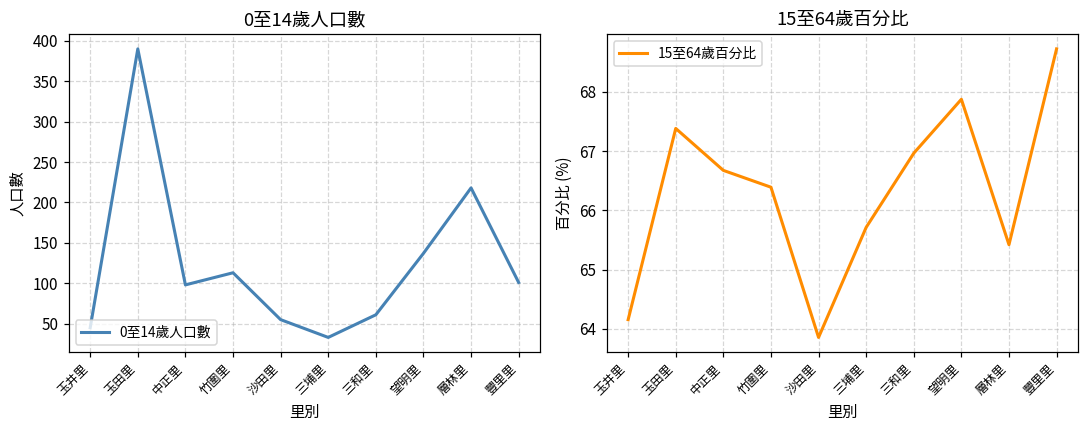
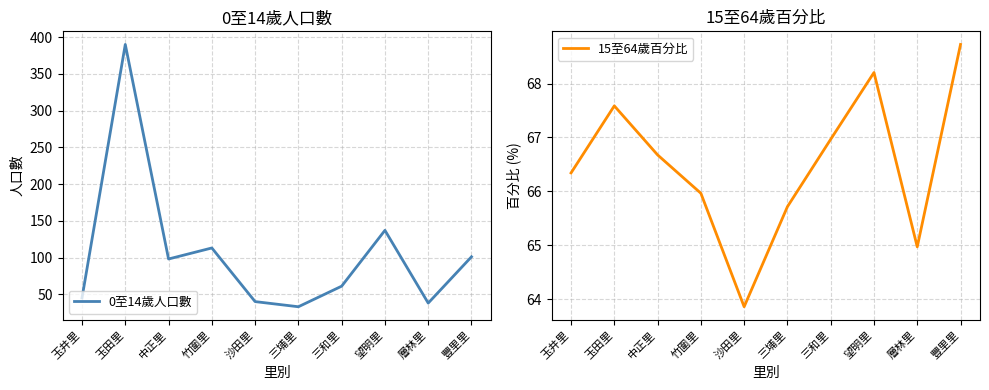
0至14歲人口數, 沙田里: 60 -> 40
0至14歲人口數, 層林里: 220 -> 40
15至64歲百分比, 玉井里: 64.2 -> 66.3
15至64歲百分比, 玉田里: 67.4 -> 67.6
15至64歲百分比, 竹圍里: 66.4 -> 66.0
15至64歲百分比, 望明里: 67.9 -> 68.2
15至64歲百分比, 層林里: 65.4 -> 65.0
